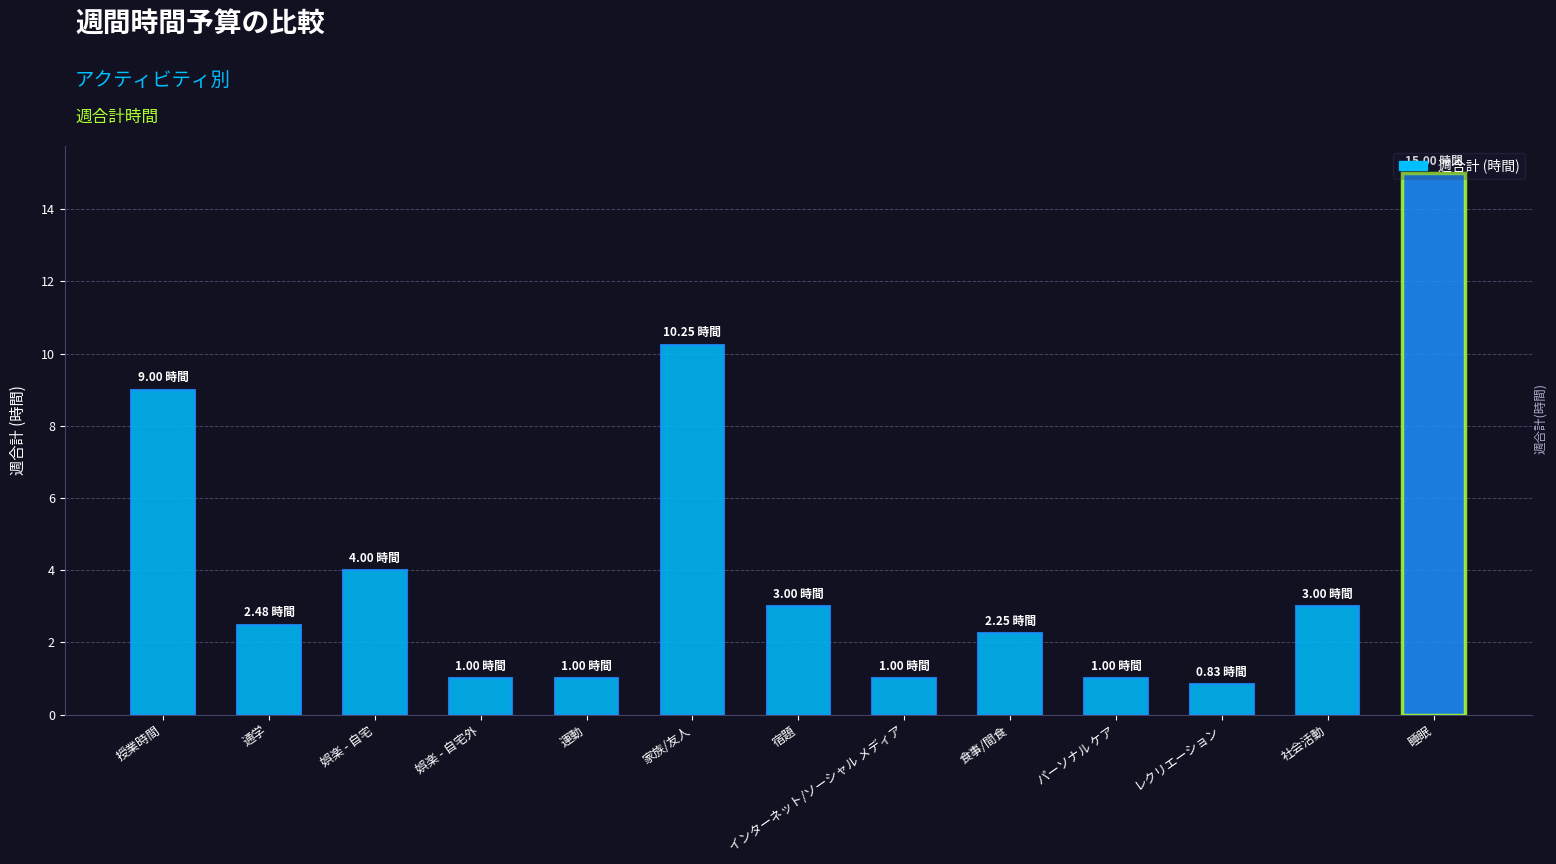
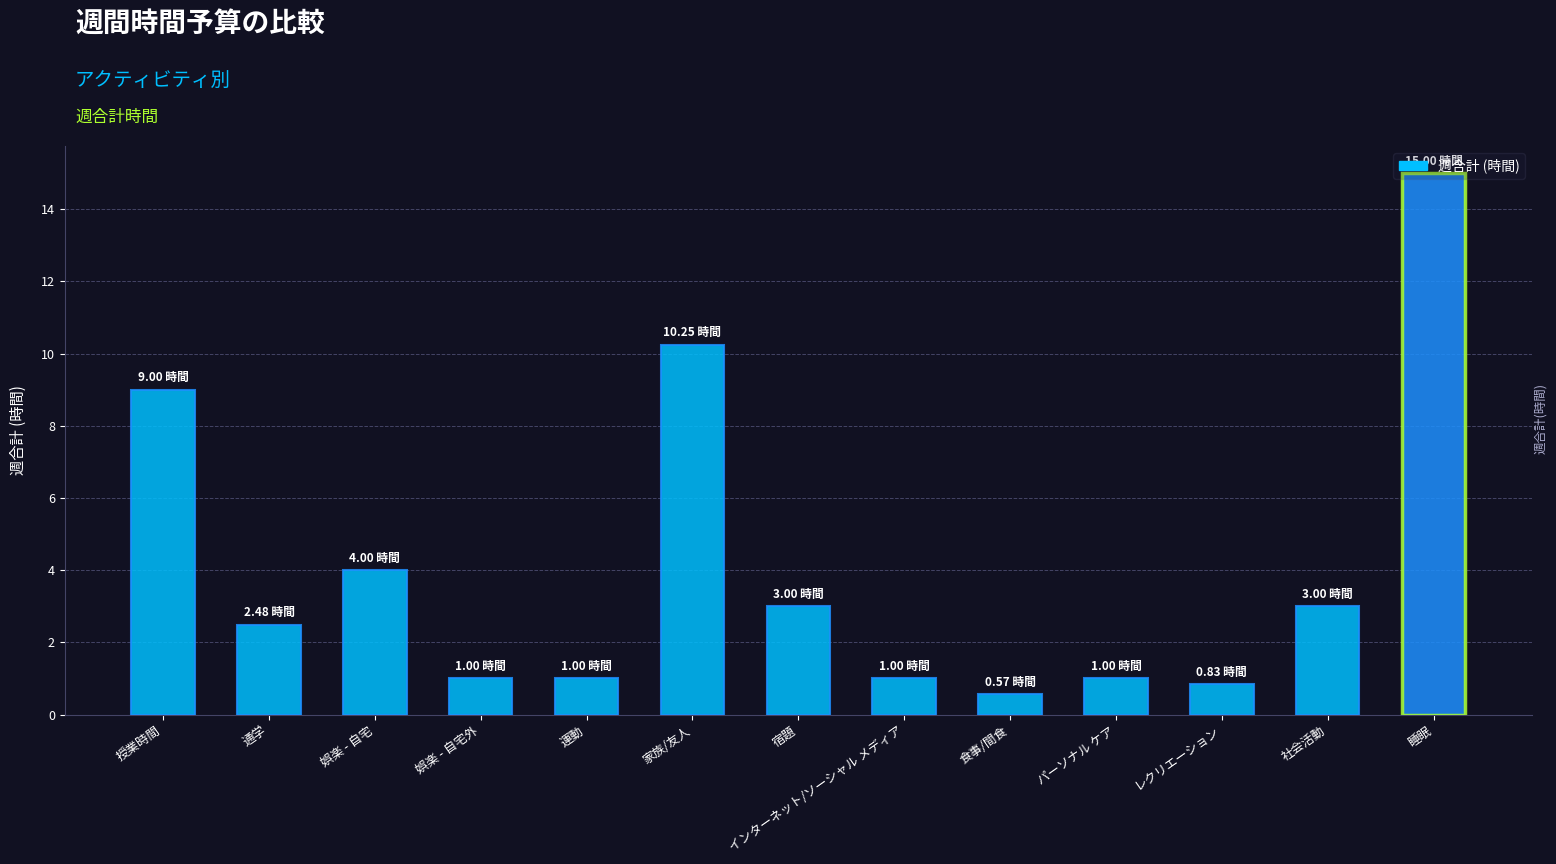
食事/間食: 2.25 -> 0.57
